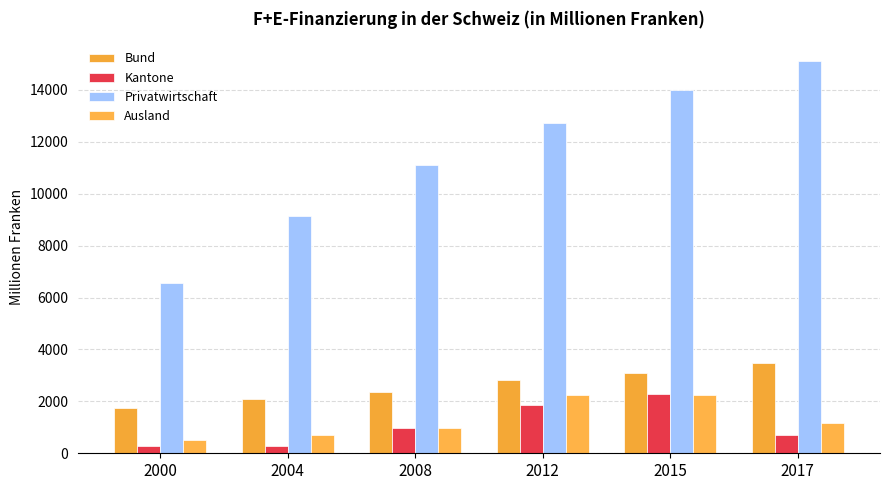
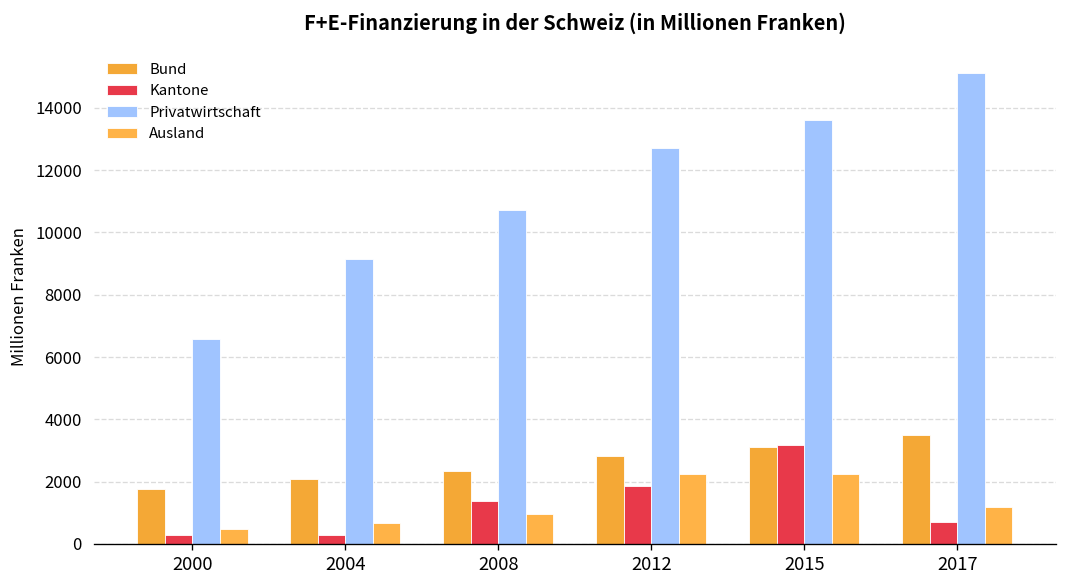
Kantone, 2008: 1000 -> 1400
Privatwirtschaft, 2008: 11100 -> 10700
Kantone, 2015: 2300 -> 3200
Privatwirtschaft, 2015: 14000 -> 13600
